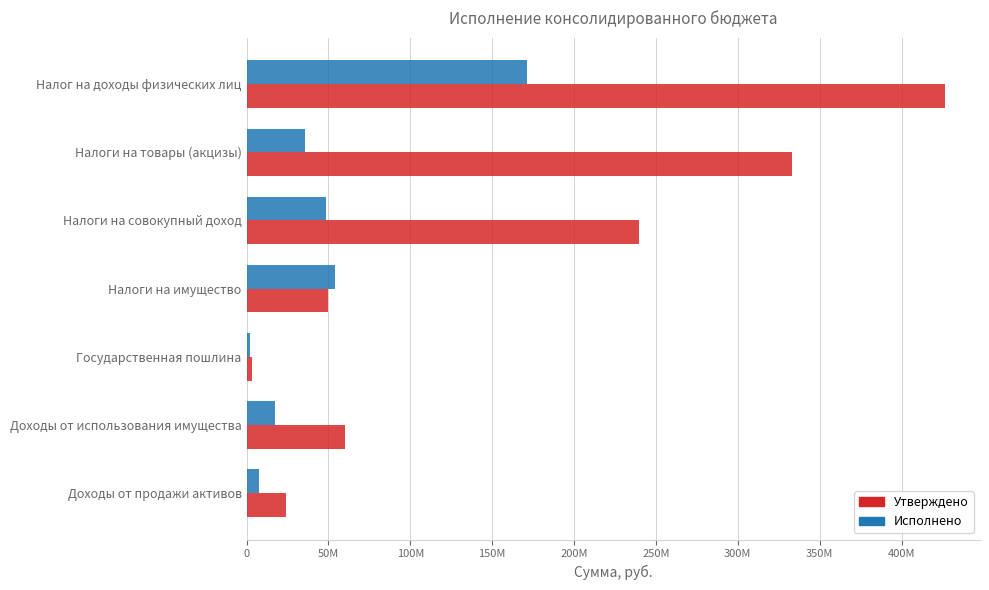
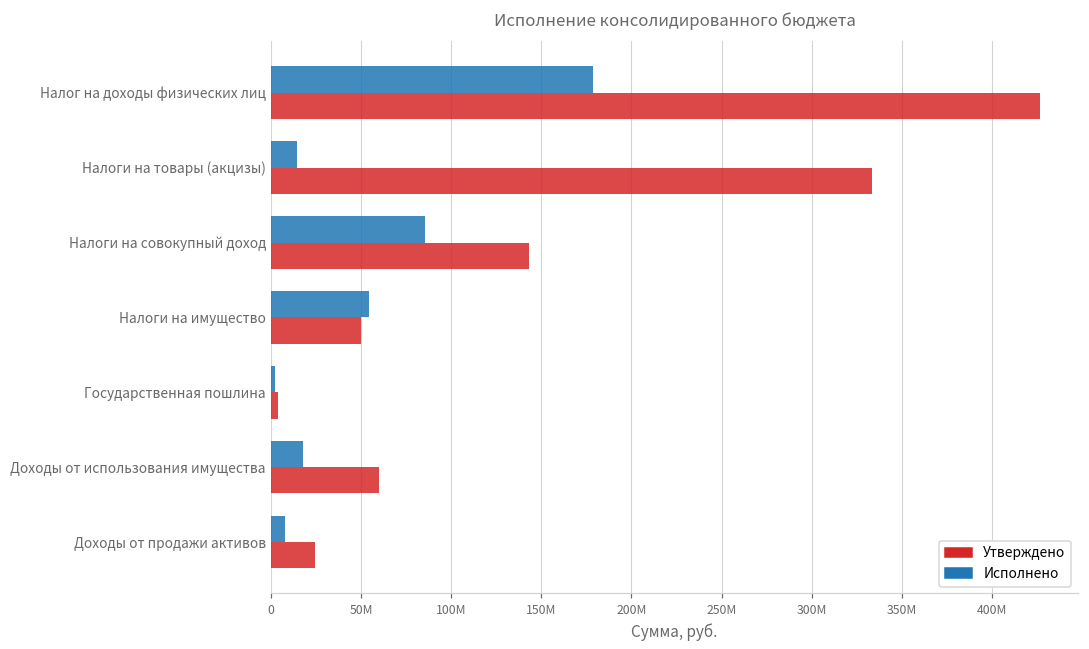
Исполнено, Налог на доходы физических лиц: 171000000 -> 179000000
Исполнено, Налоги на товары (акцизы): 36000000 -> 14000000
Исполнено, Налоги на совокупный доход: 48000000 -> 85000000
Утверждено, Налоги на совокупный доход: 239000000 -> 143000000
